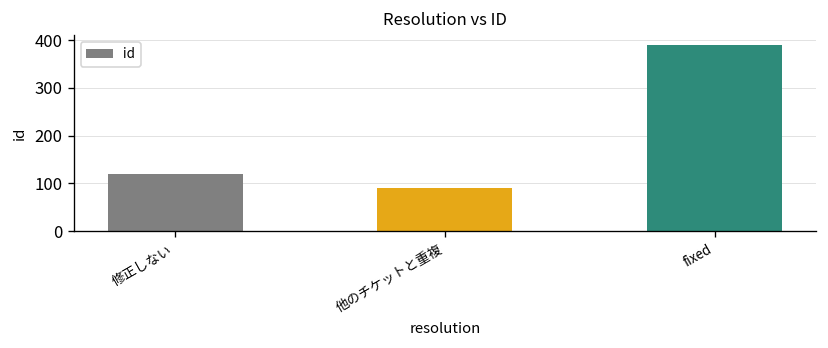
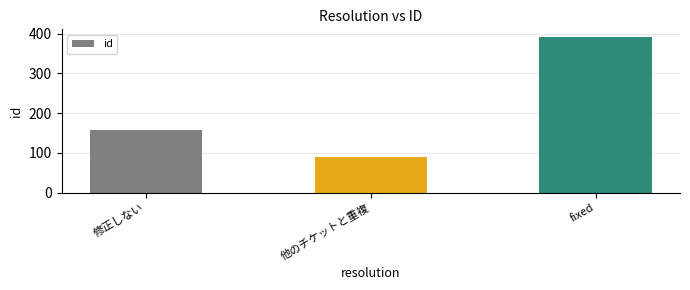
修正しない: 120 -> 160
